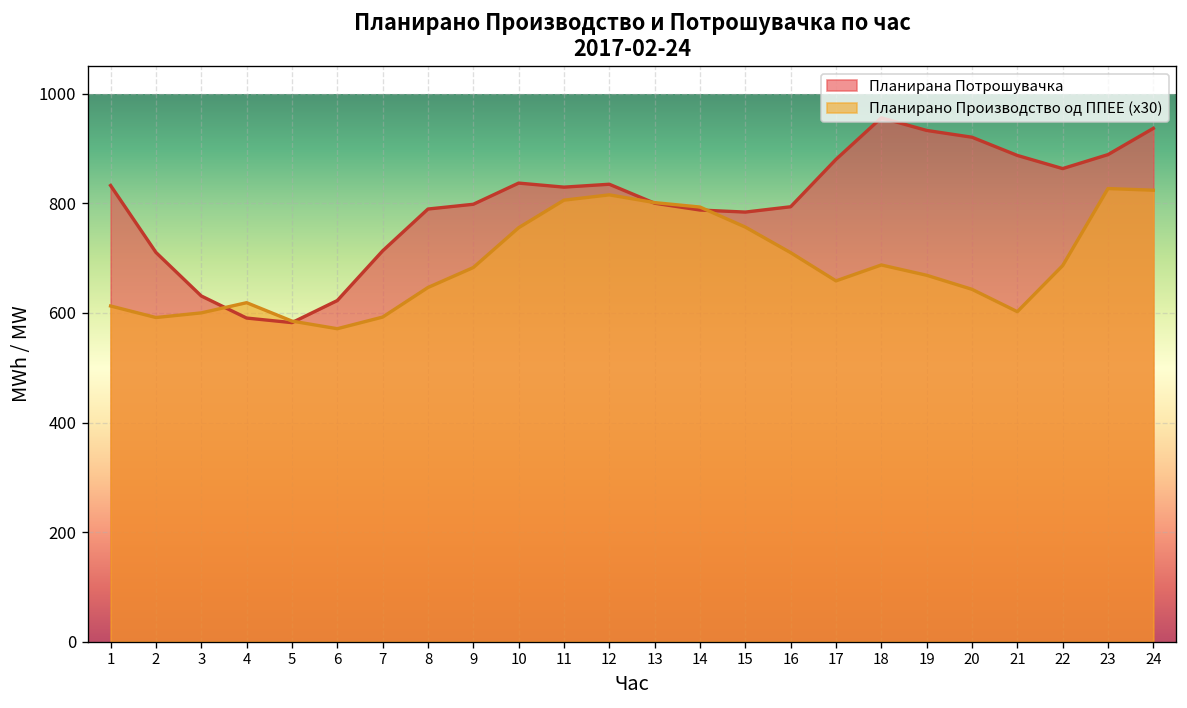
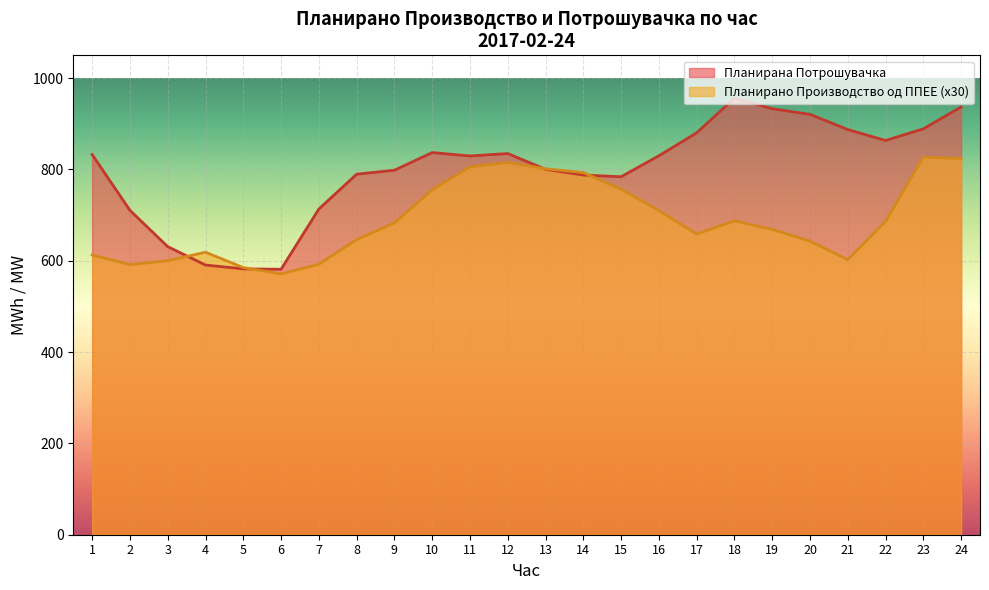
Планирана Потрошувачка, 6: 620 -> 580
Планирана Потрошувачка, 16: 790 -> 830
